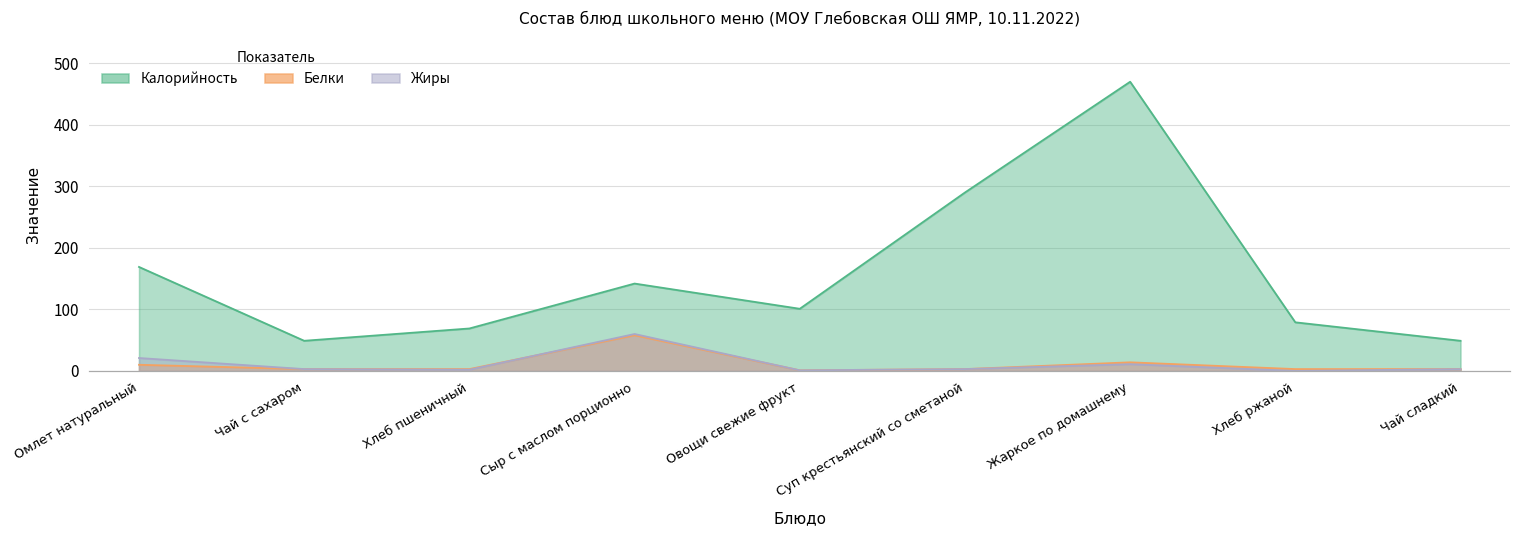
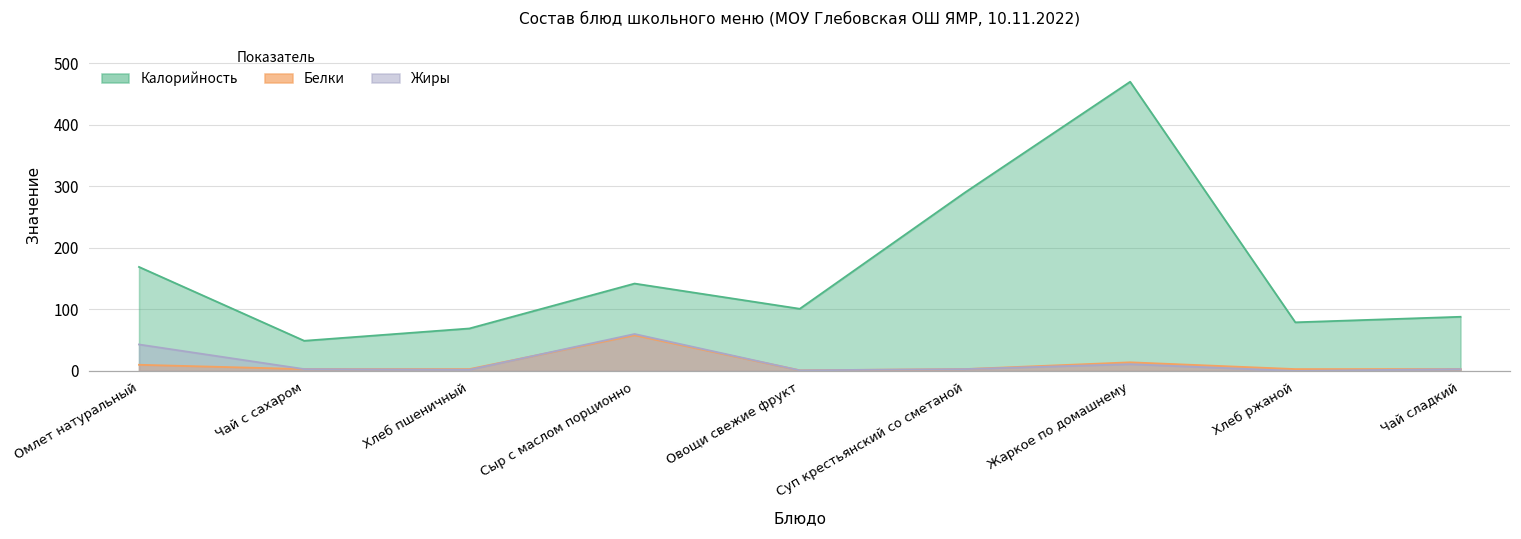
Жиры, Омлет натуральный: 20 -> 40
Калорийность, Чай сладкий: 50 -> 90
